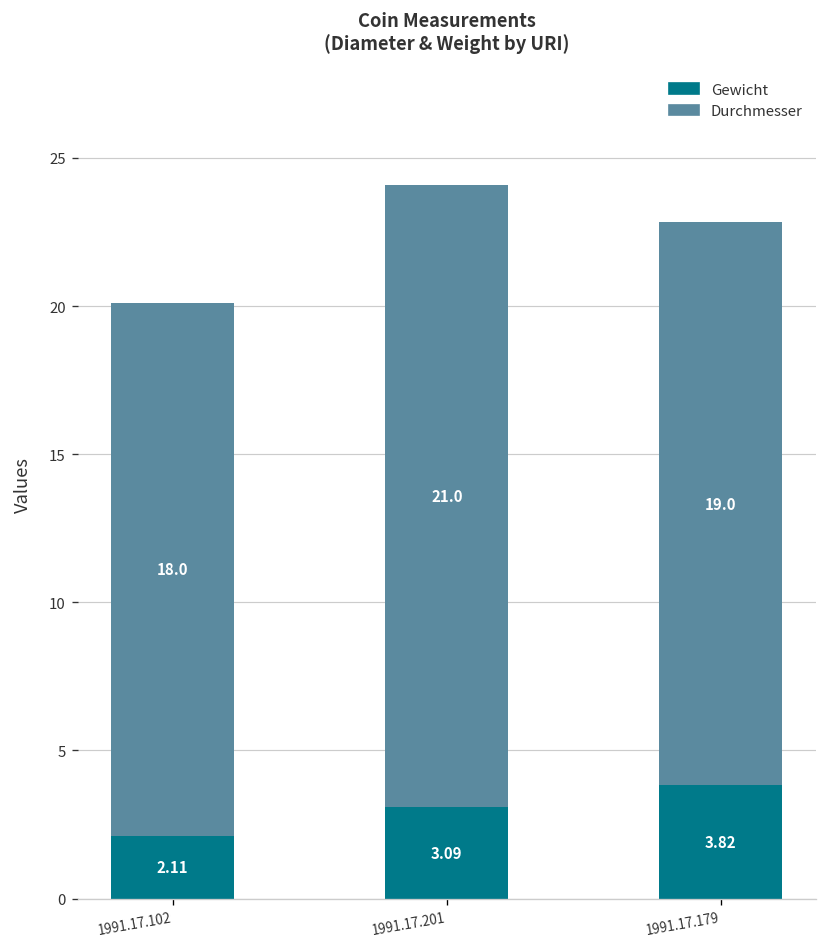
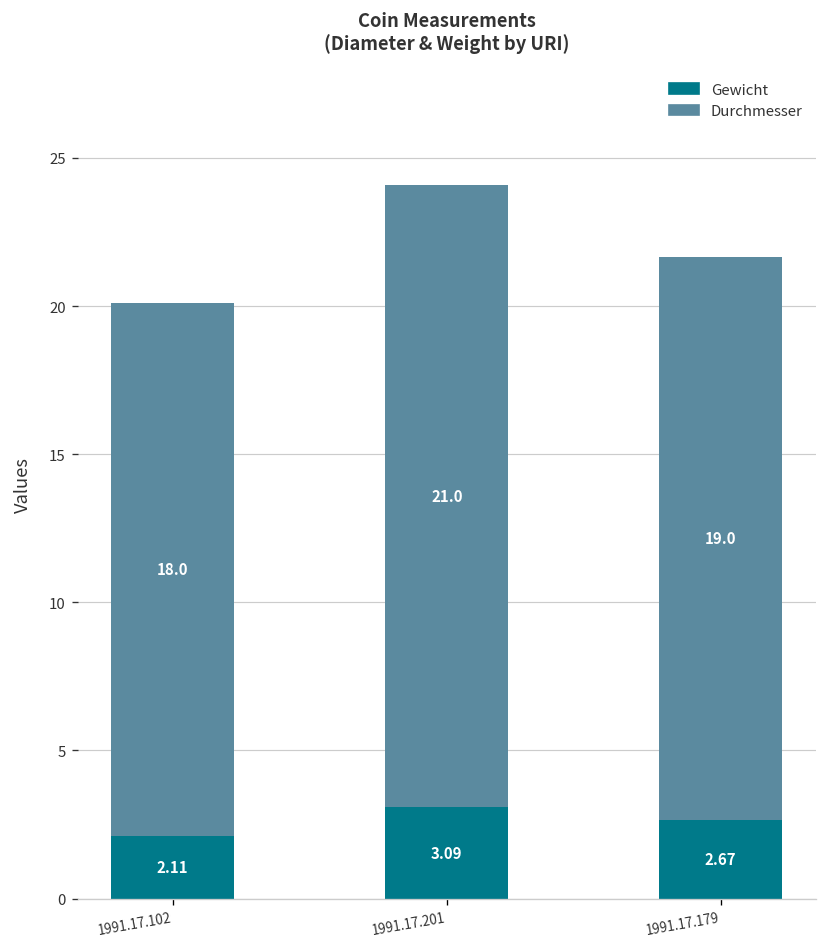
Gewicht, 1991.17.179: 3.82 -> 2.67
